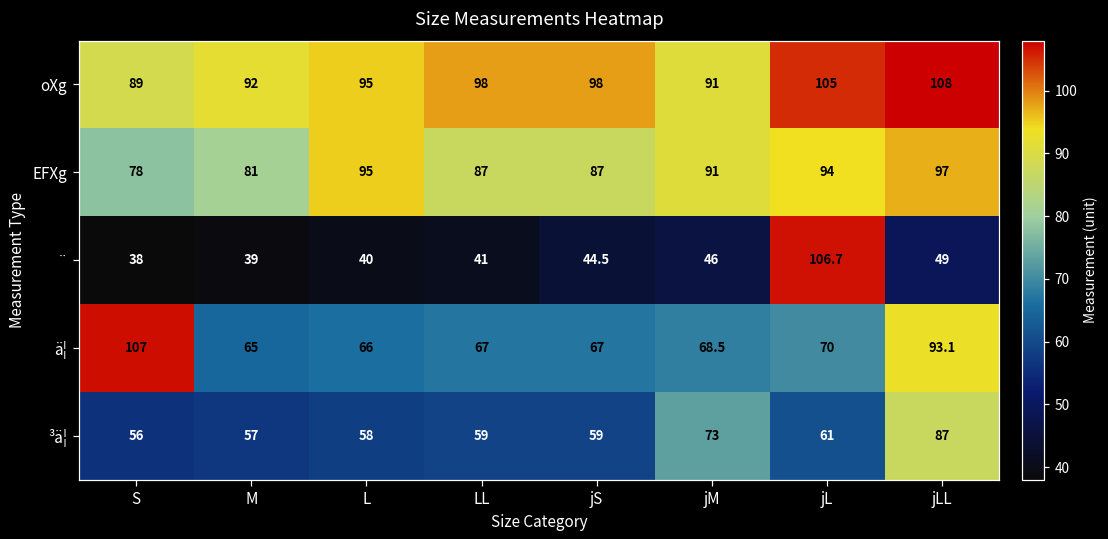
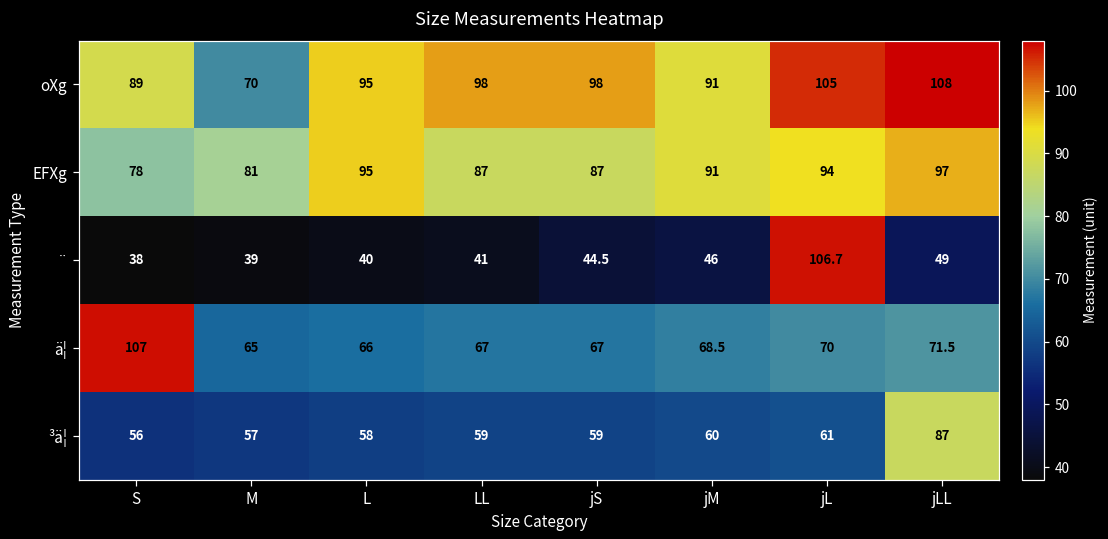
oXg, M: 92 -> 70
ä¦, jLL: 93.1 -> 71.5
³ä¦, jM: 73 -> 60
